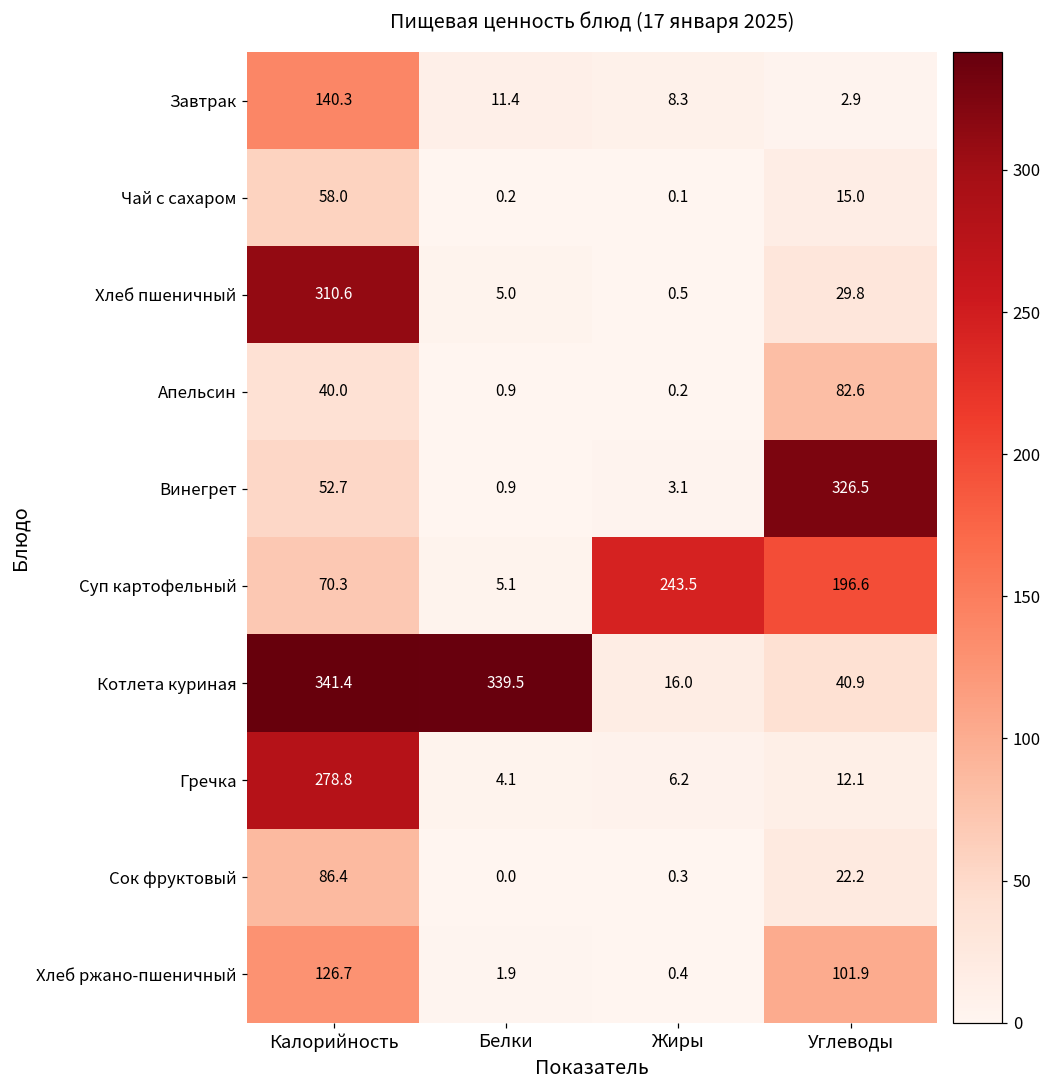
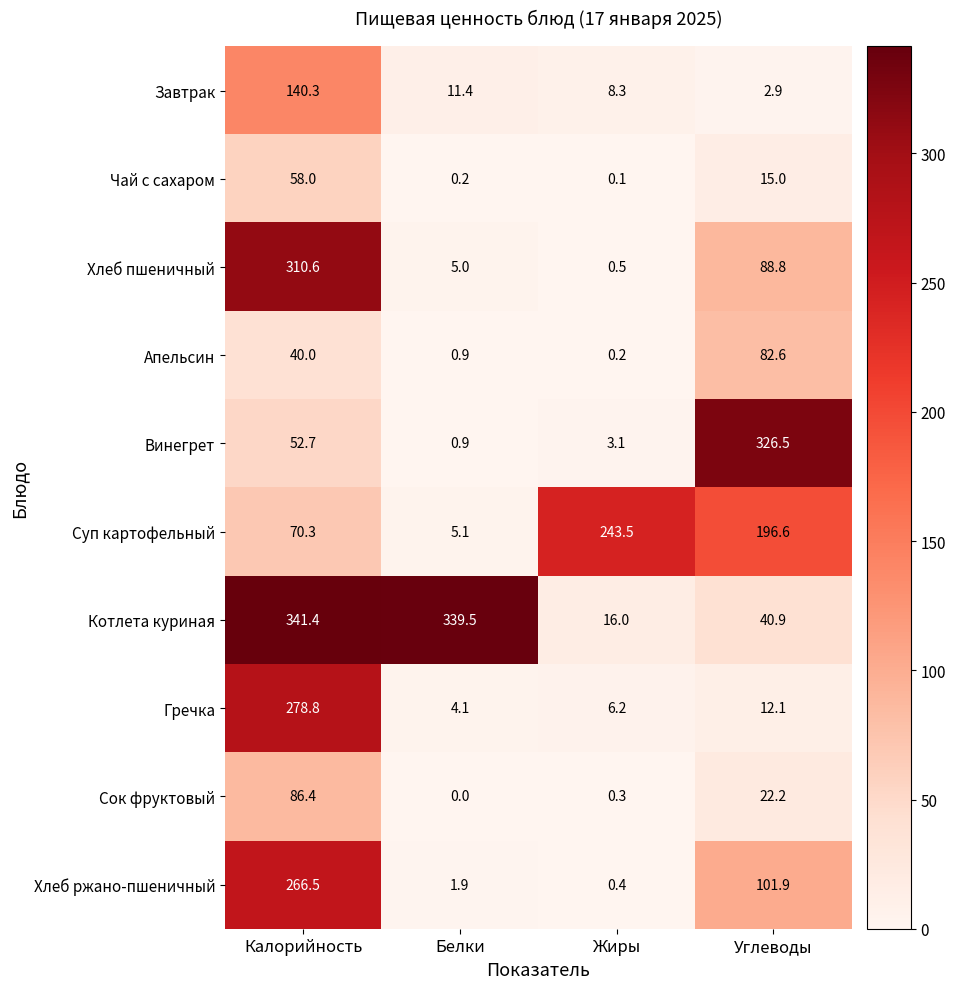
Хлеб пшеничный, Углеводы: 29.8 -> 88.8
Хлеб ржано-пшеничный, Калорийность: 126.7 -> 266.5
